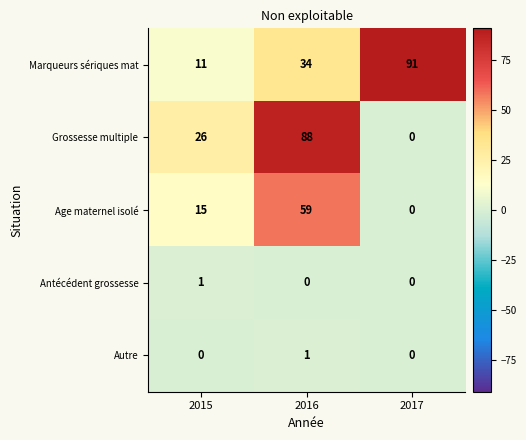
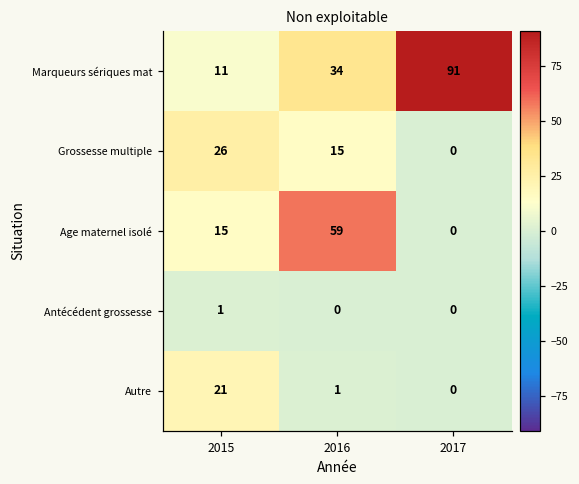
Grossesse multiple, 2016: 88 -> 15
Autre, 2015: 0 -> 21
